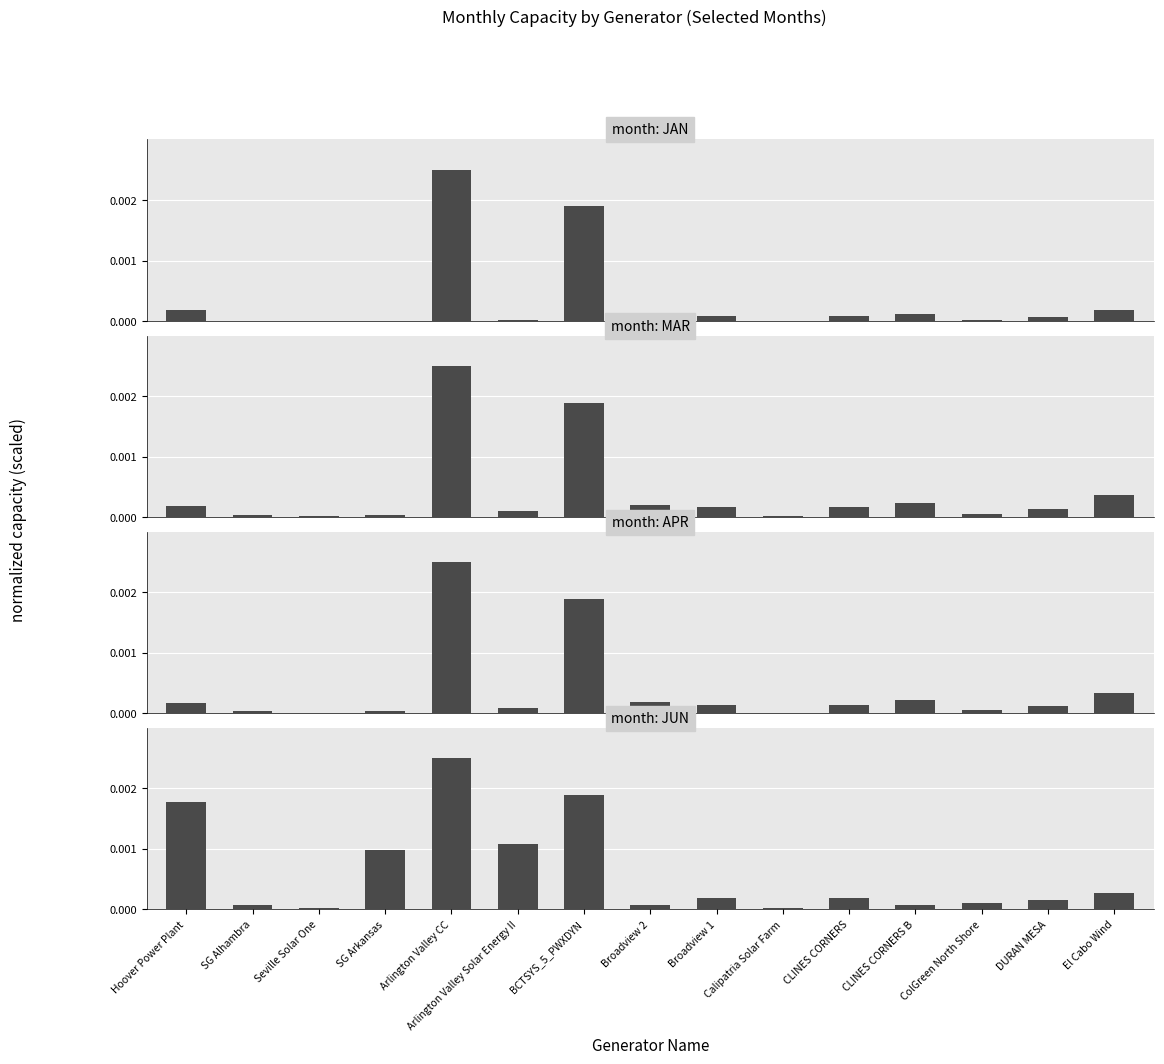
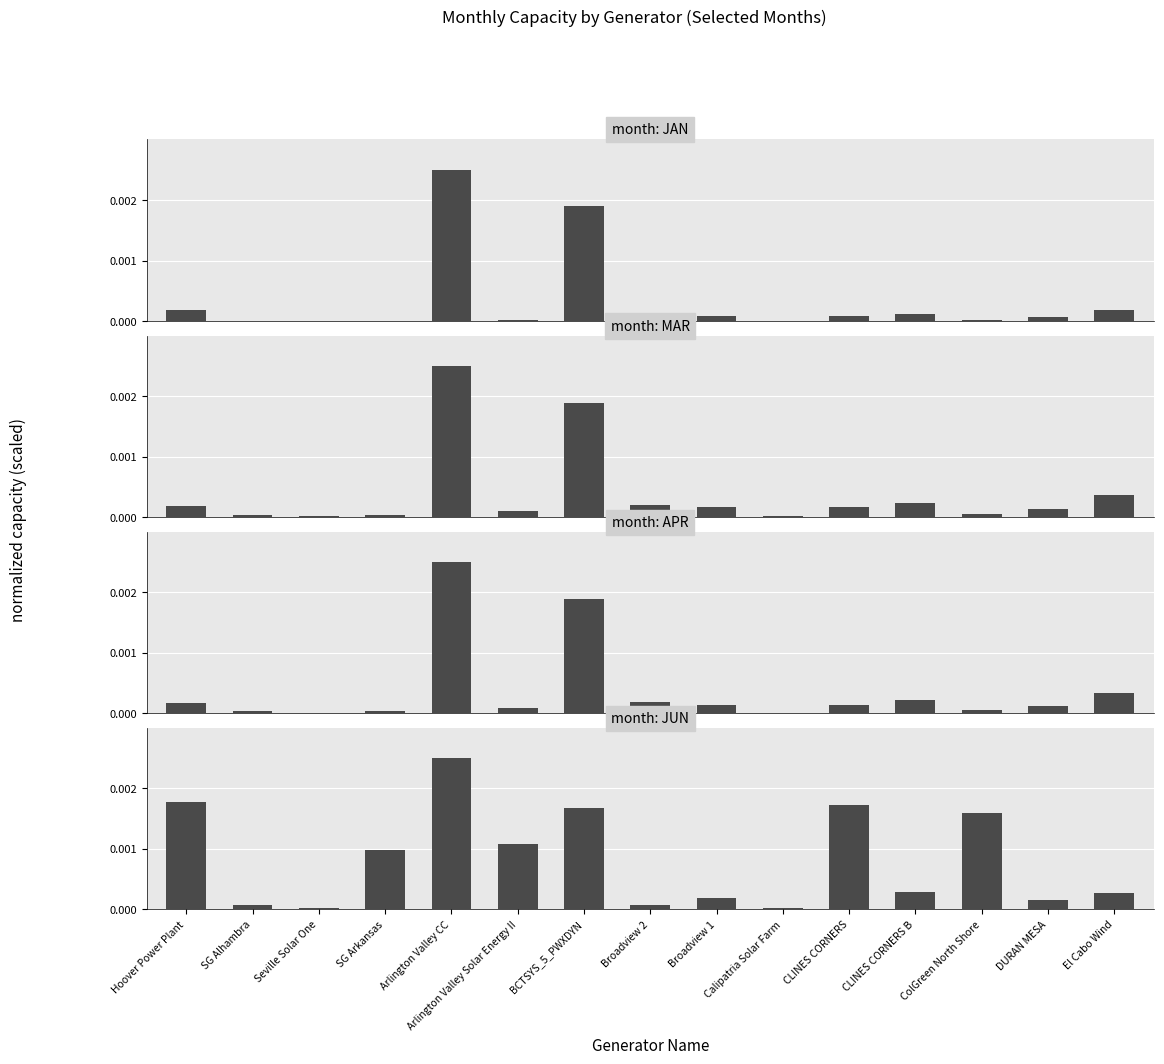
month: JUN, BCTSYS_5_PWXDYN: 0.0019 -> 0.0017
month: JUN, CLINES CORNERS: 0.0002 -> 0.0017
month: JUN, CLINES CORNERS B: 0.0001 -> 0.0003
month: JUN, ColGreen North Shore: 0.0001 -> 0.0016
